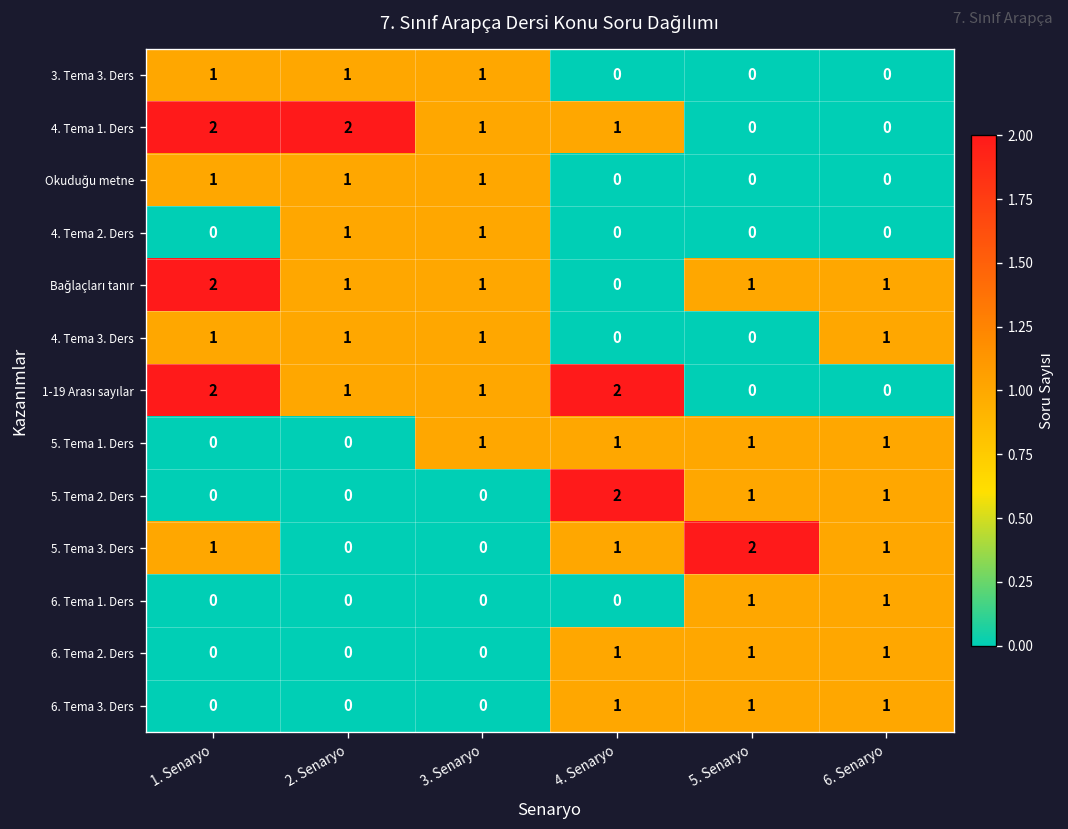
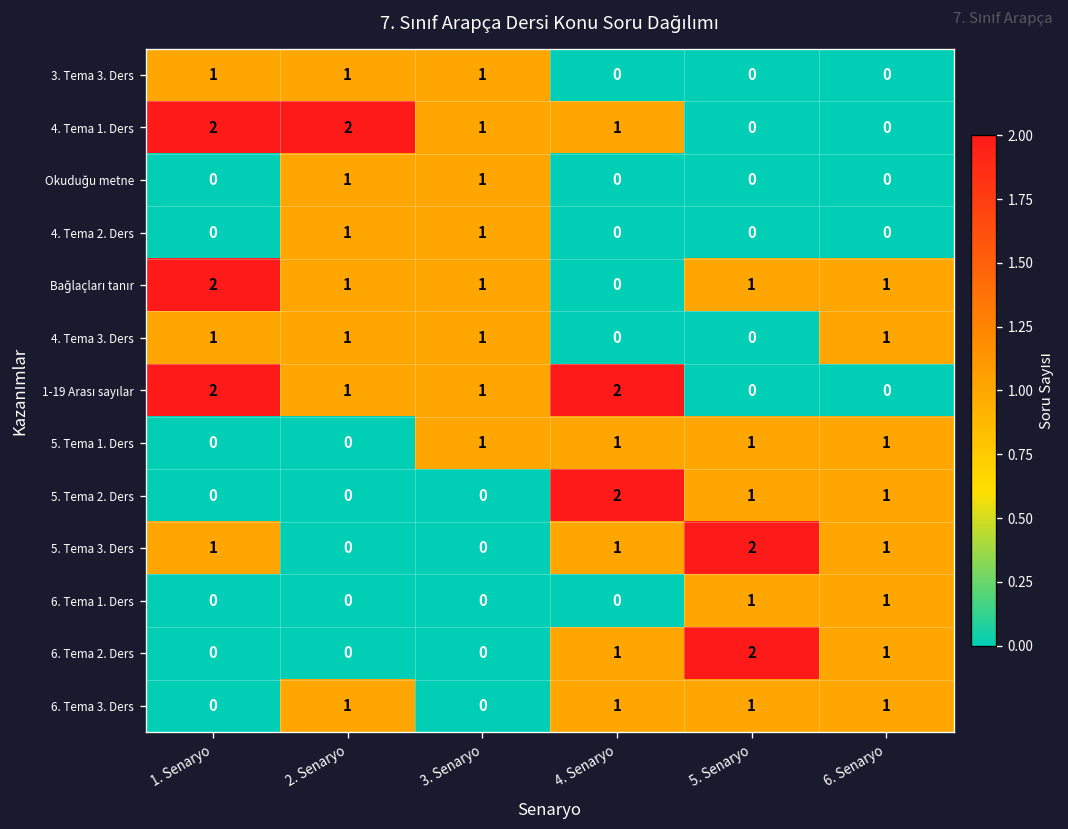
Okuduğu metne, 1. Senaryo: 1 -> 0
6. Tema 2. Ders, 5. Senaryo: 1 -> 2
6. Tema 3. Ders, 2. Senaryo: 0 -> 1
